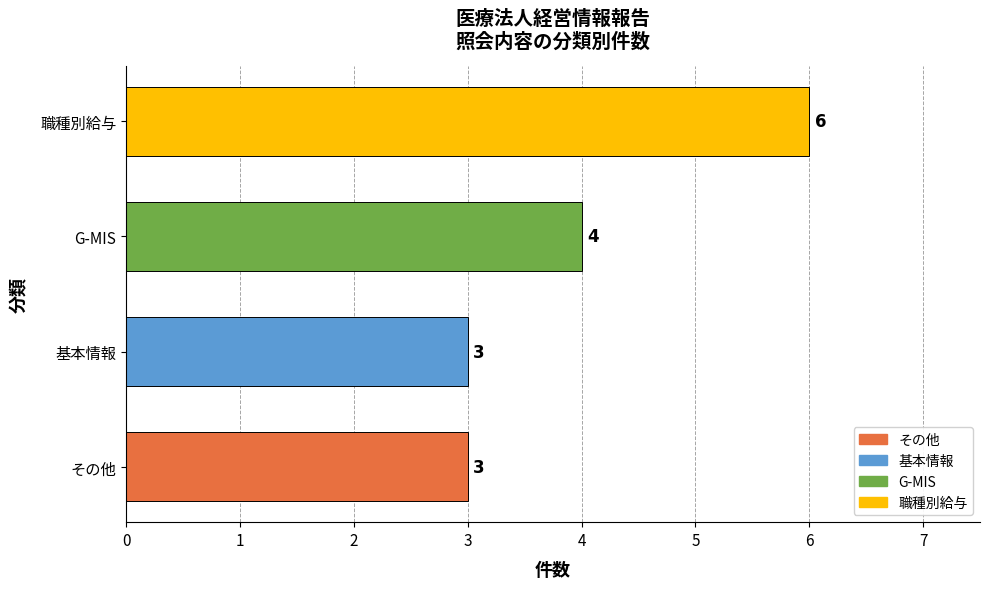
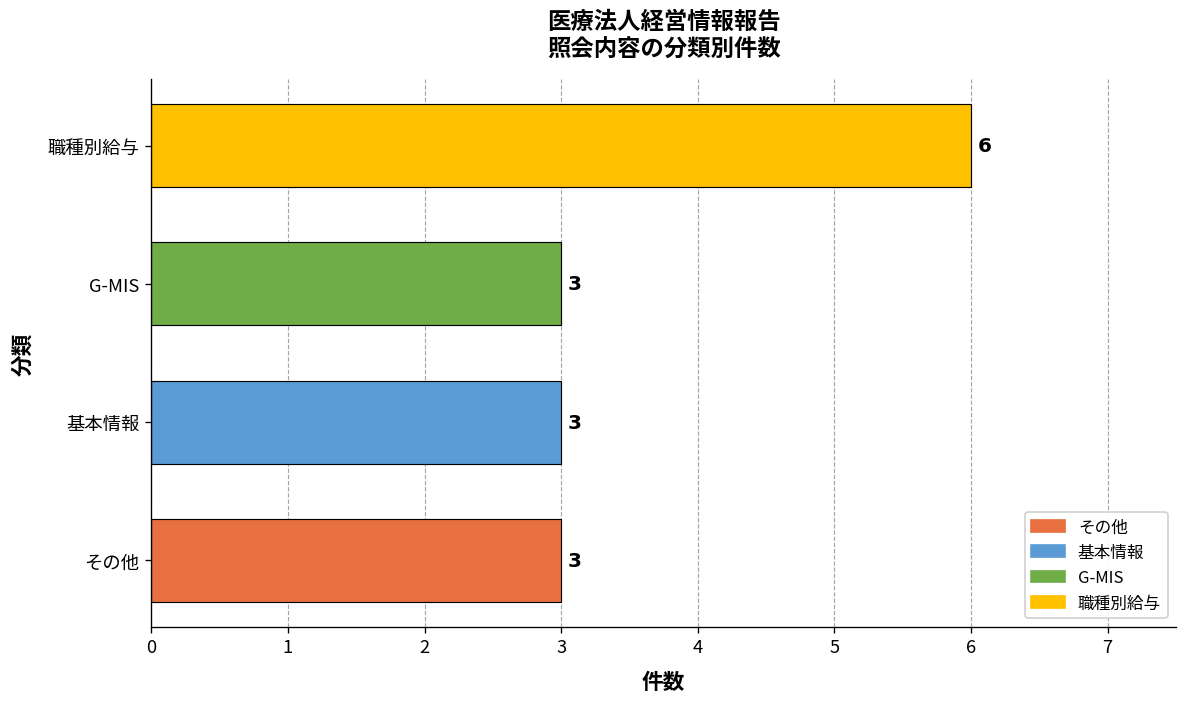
G-MIS: 4 -> 3
